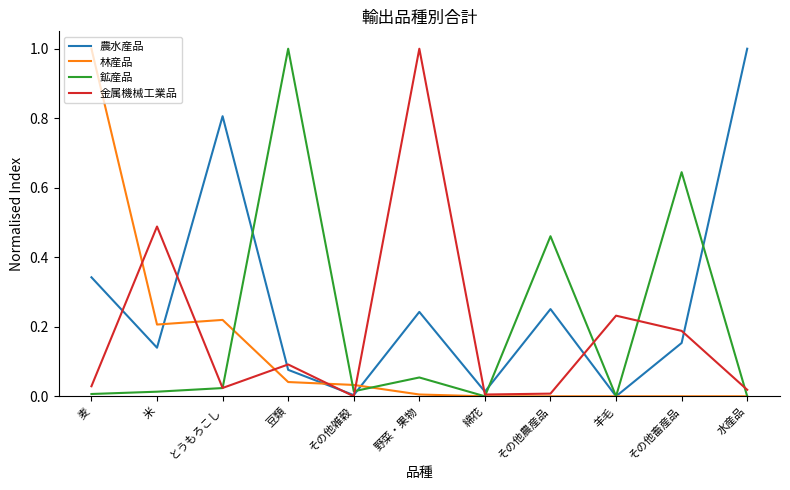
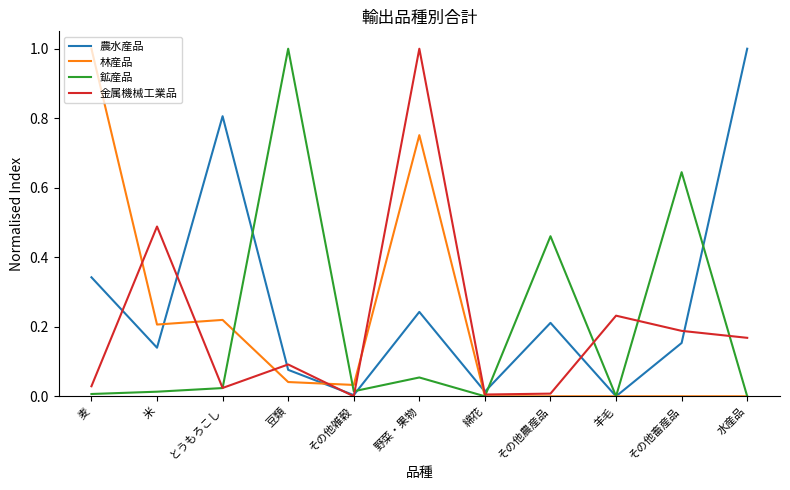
林産品, 野菜・果物: 0.01 -> 0.75
農水産品, その他農産品: 0.25 -> 0.21
金属機械工業品, 水産品: 0.02 -> 0.17
